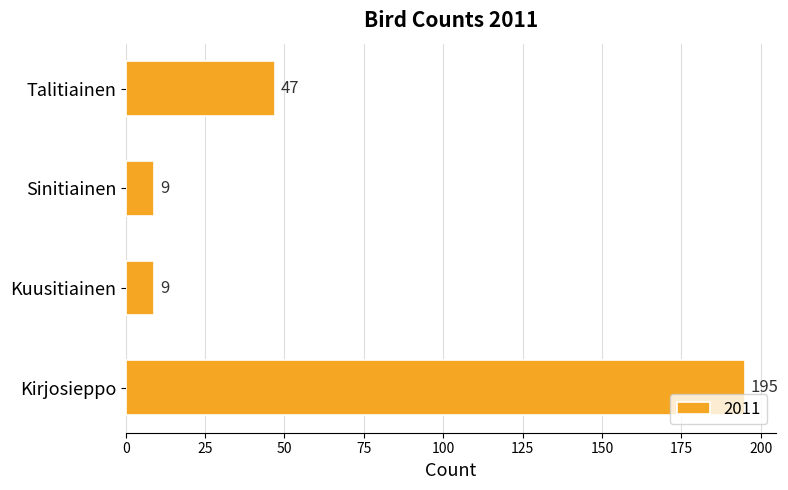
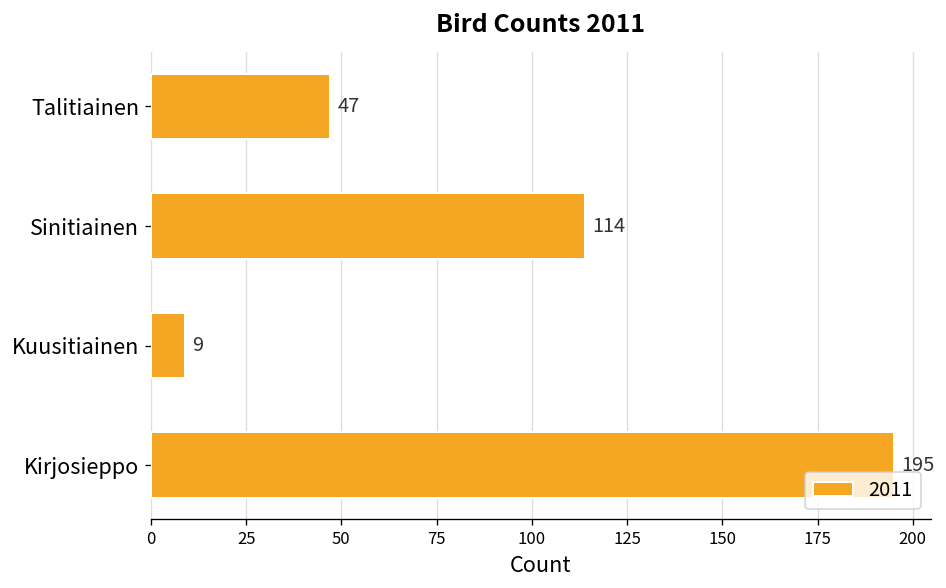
Sinitiainen: 9 -> 114
